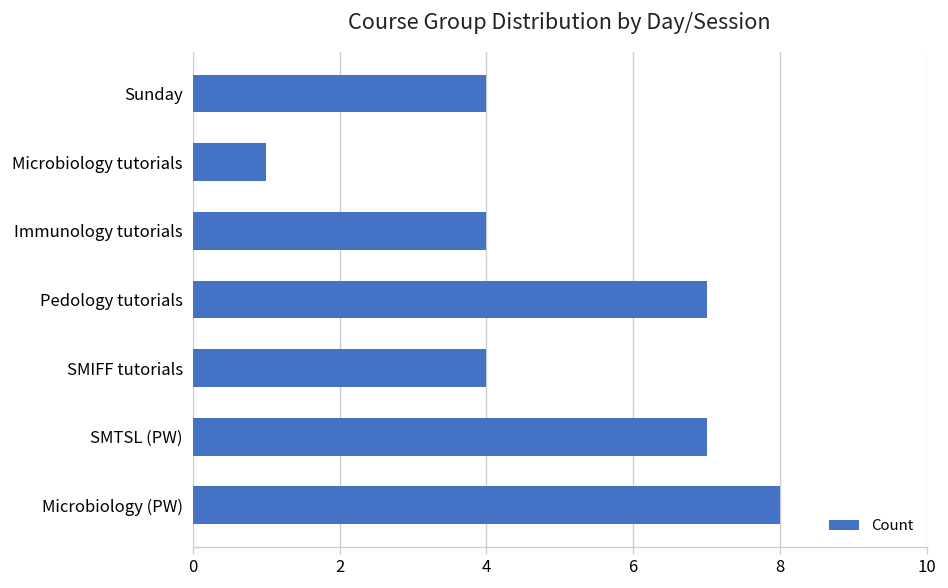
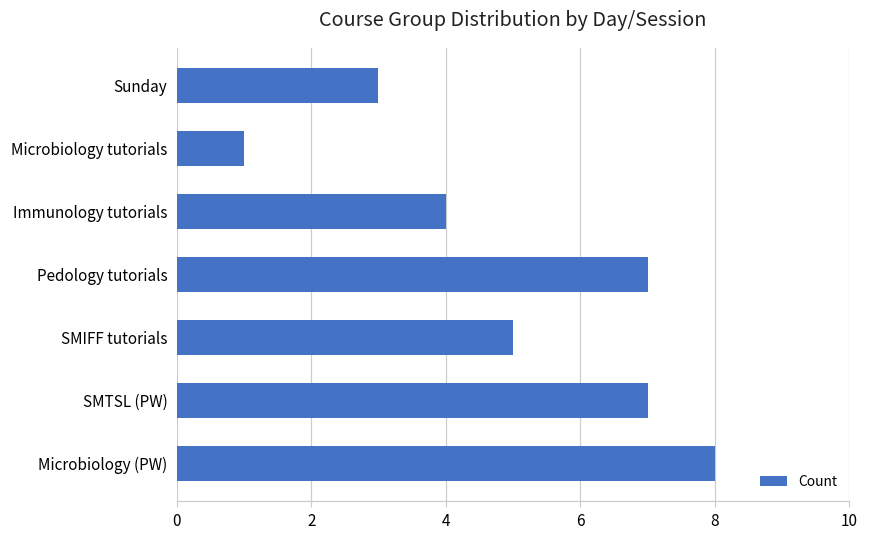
Sunday: 4 -> 3
SMIFF tutorials: 4 -> 5
